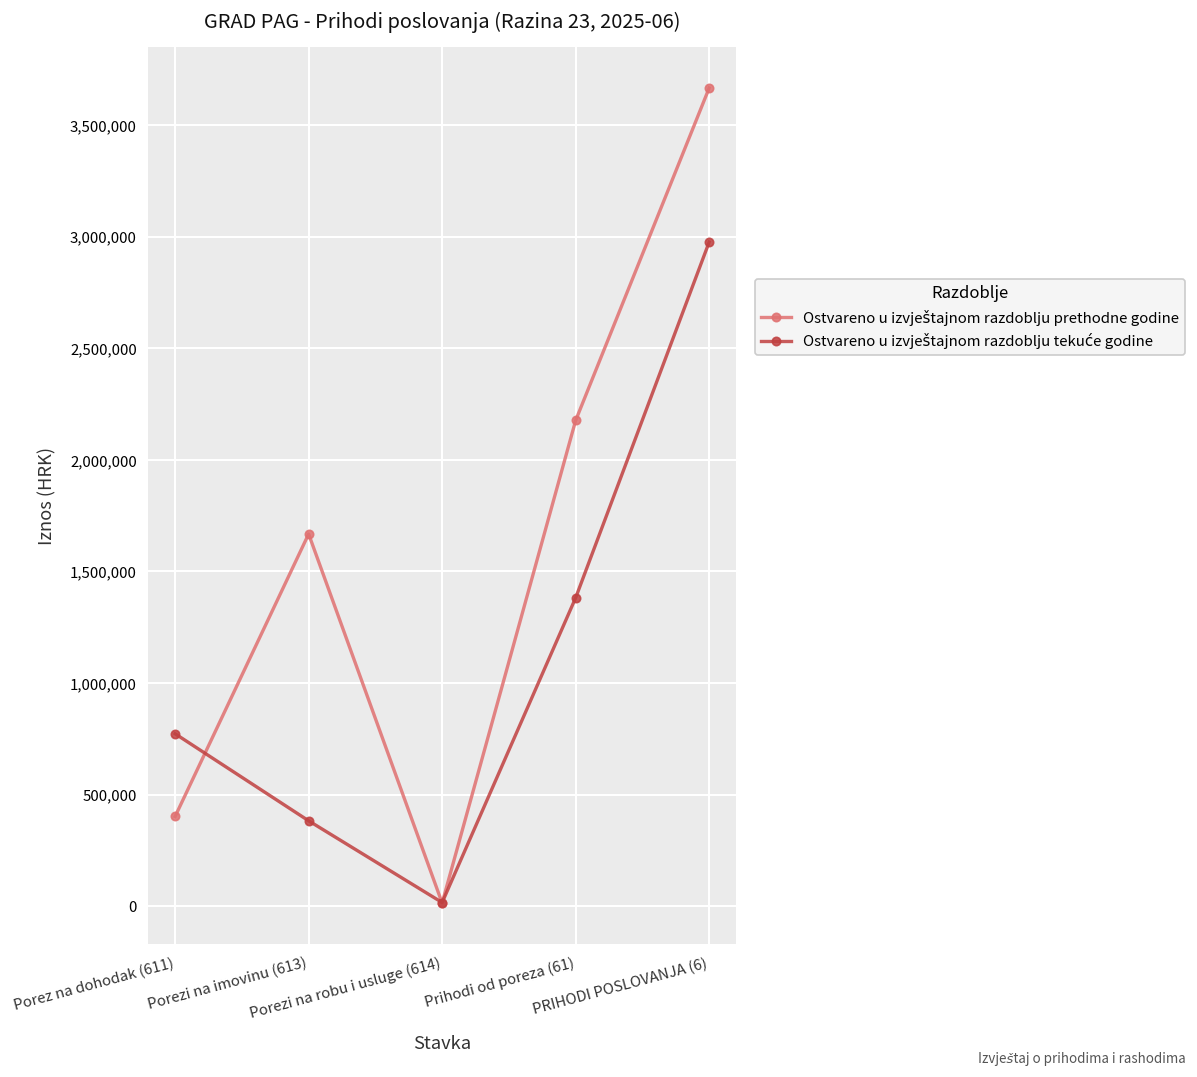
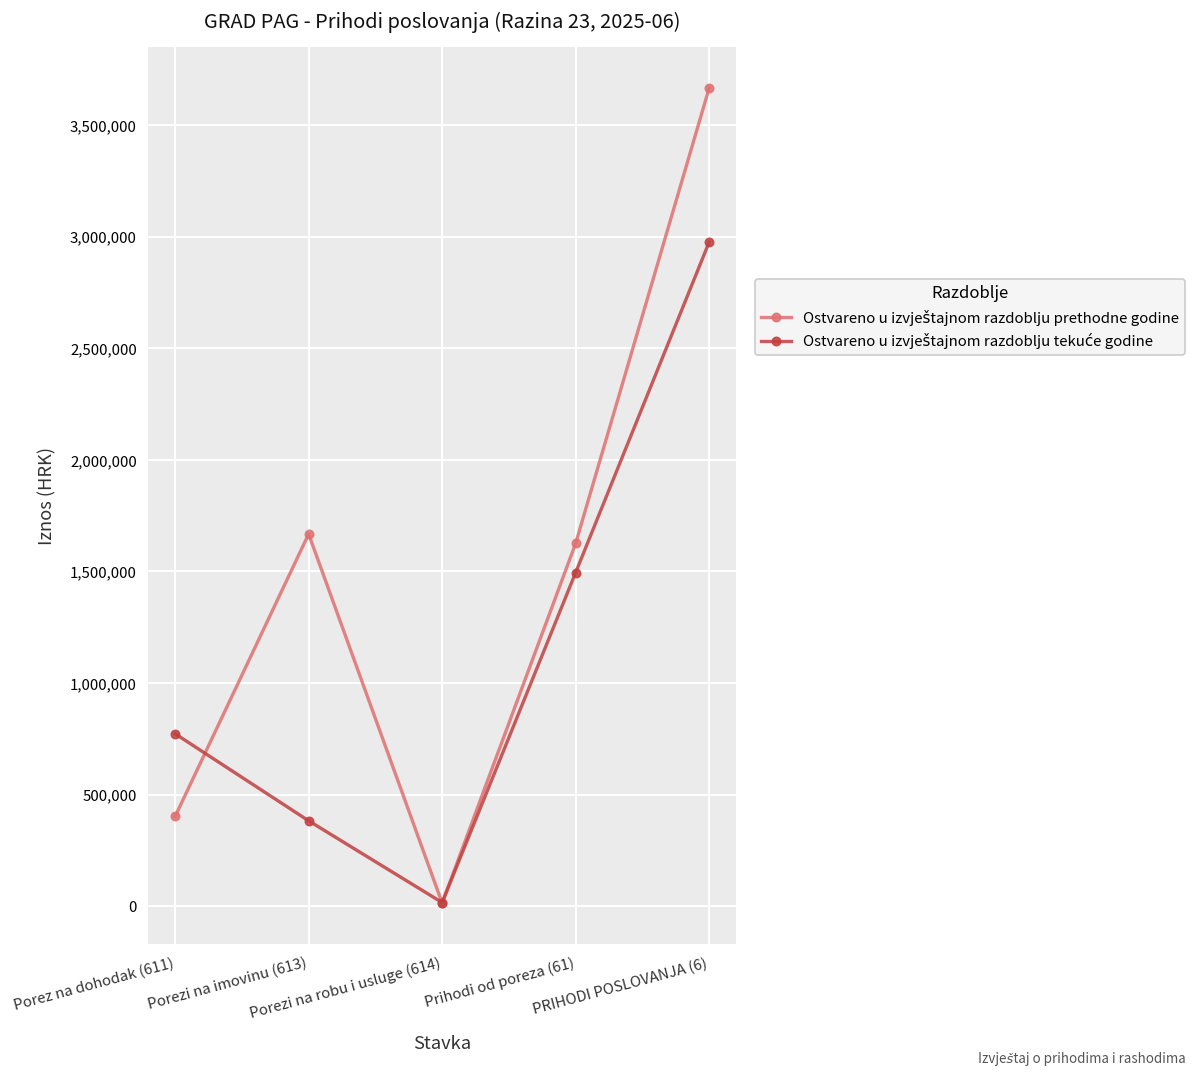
Ostvareno u izvještajnom razdoblju prethodne godine, Prihodi od poreza (61): 2,180,000 -> 1,630,000
Ostvareno u izvještajnom razdoblju tekuće godine, Prihodi od poreza (61): 1,380,000 -> 1,490,000
